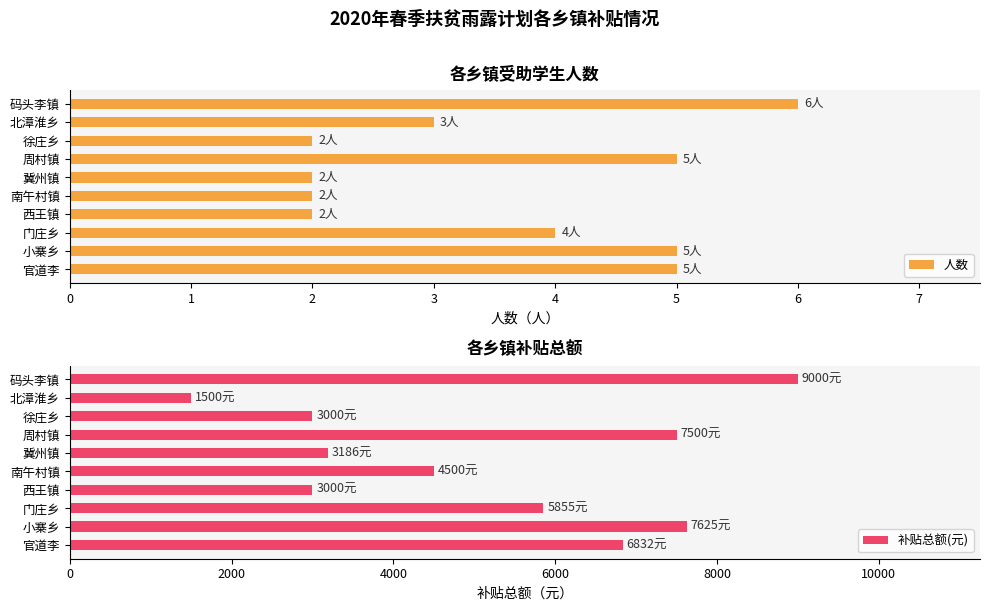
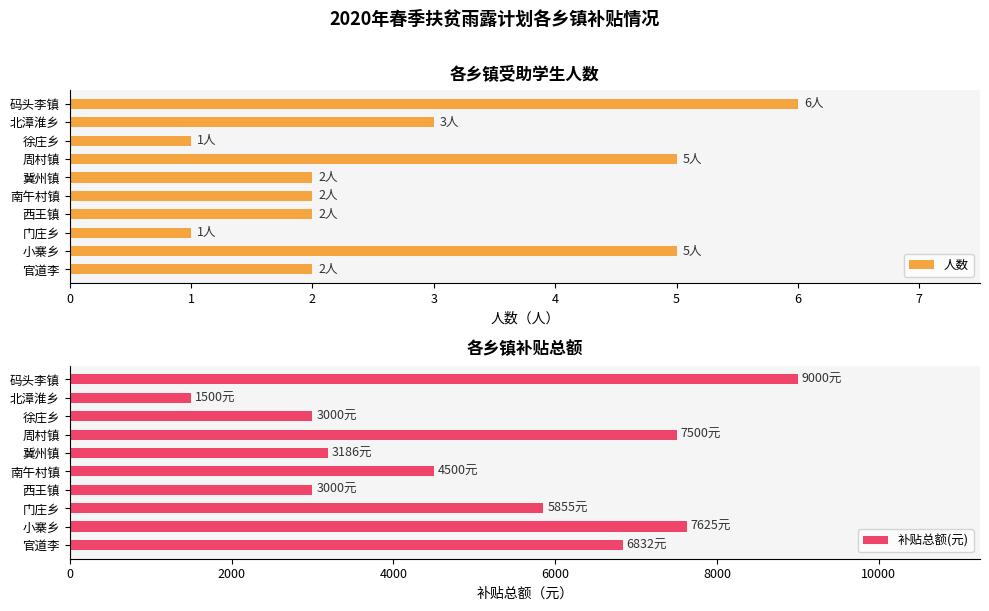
各乡镇受助学生人数, 徐庄乡: 2人 -> 1人
各乡镇受助学生人数, 门庄乡: 4人 -> 1人
各乡镇受助学生人数, 官道李: 5人 -> 2人
